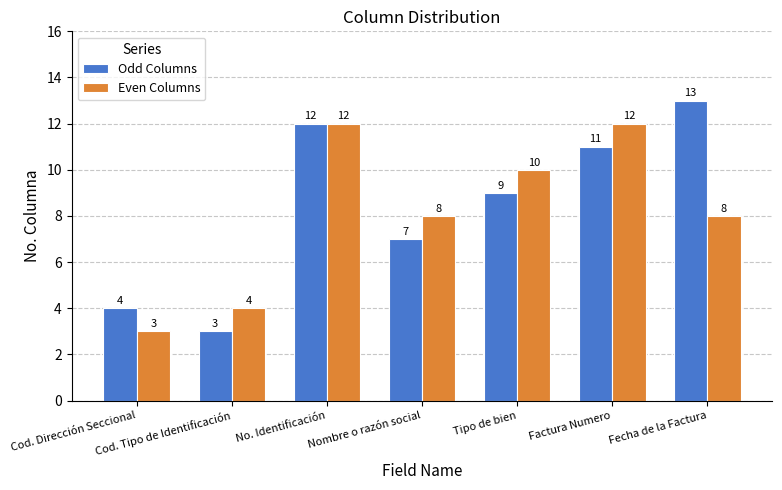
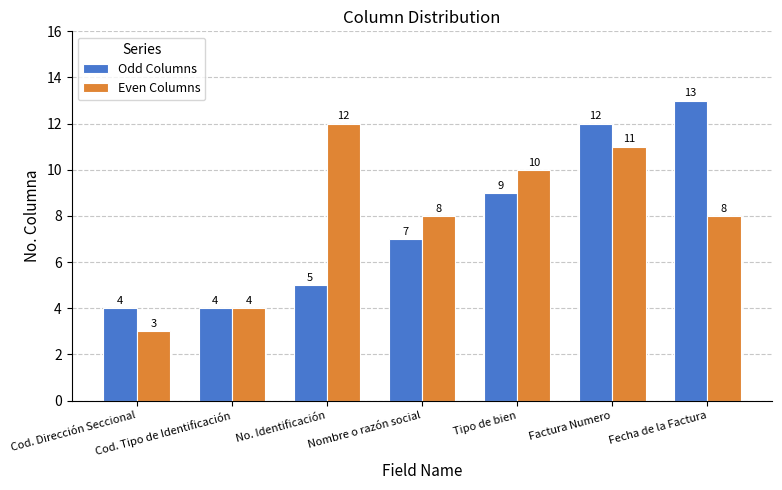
Odd Columns, Cod. Tipo de Identificación: 3 -> 4
Odd Columns, No. Identificación: 12 -> 5
Odd Columns, Factura Numero: 11 -> 12
Even Columns, Factura Numero: 12 -> 11
